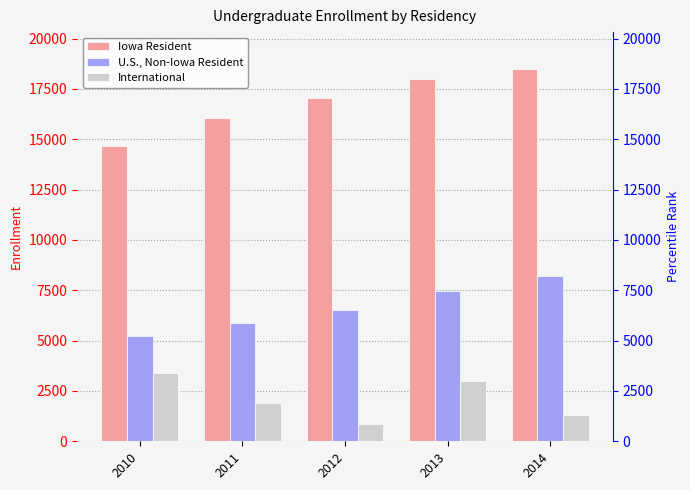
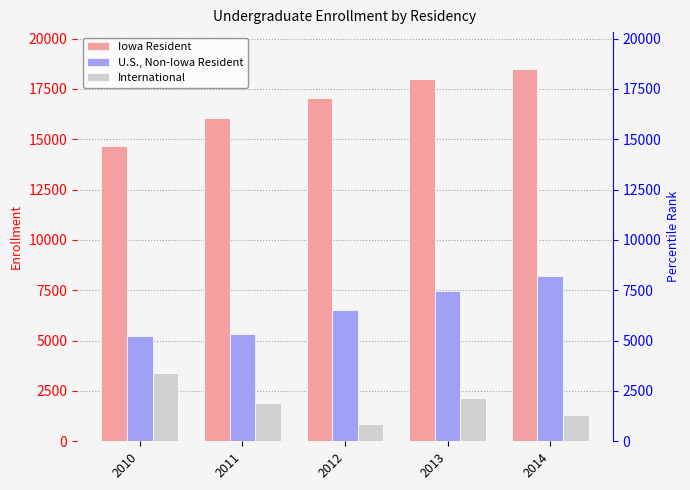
U.S., Non-Iowa Resident, 2011: 5900 -> 5300
International, 2013: 3000 -> 2200
